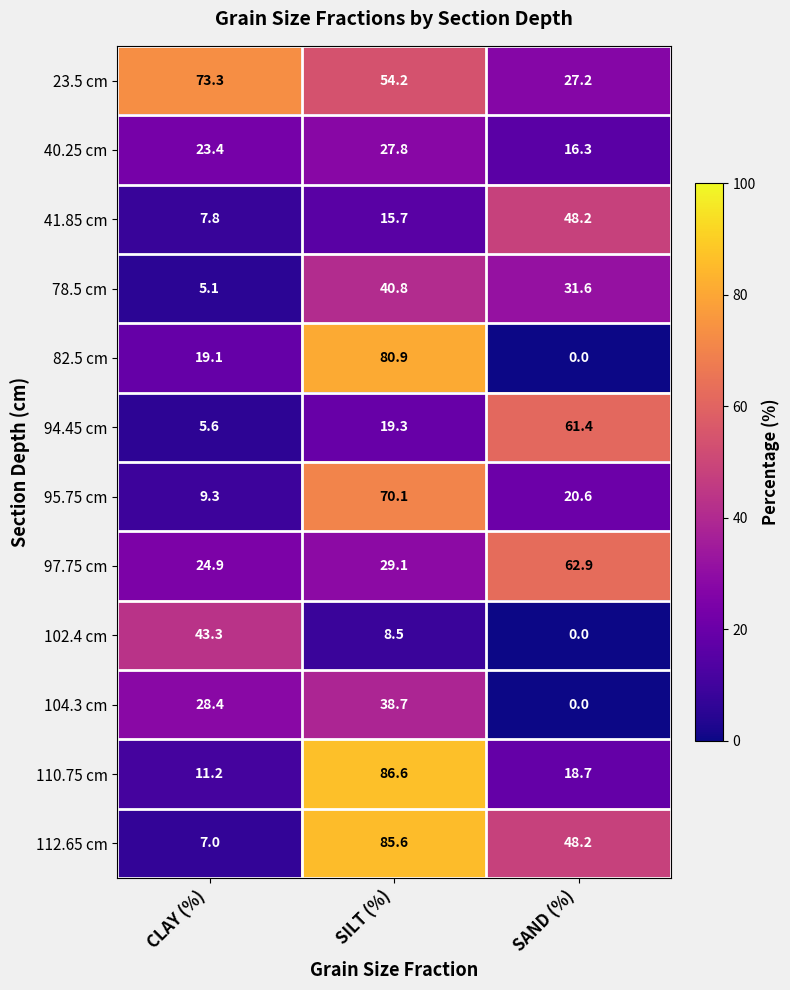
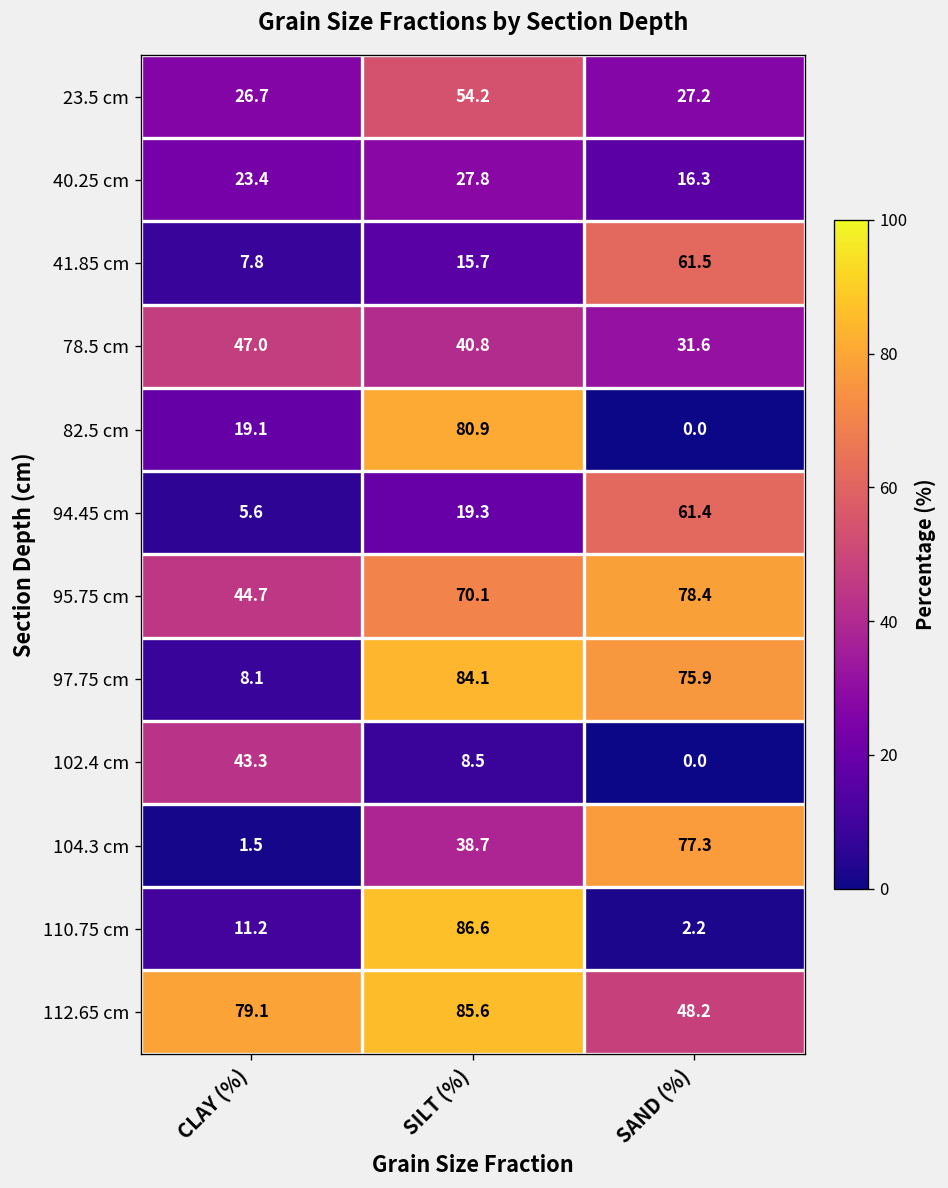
23.5 cm, CLAY (%): 73.3 -> 26.7
41.85 cm, SAND (%): 48.2 -> 61.5
78.5 cm, CLAY (%): 5.1 -> 47.0
95.75 cm, CLAY (%): 9.3 -> 44.7
95.75 cm, SAND (%): 20.6 -> 78.4
97.75 cm, CLAY (%): 24.9 -> 8.1
97.75 cm, SILT (%): 29.1 -> 84.1
97.75 cm, SAND (%): 62.9 -> 75.9
104.3 cm, CLAY (%): 28.4 -> 1.5
104.3 cm, SAND (%): 0.0 -> 77.3
110.75 cm, SAND (%): 18.7 -> 2.2
112.65 cm, CLAY (%): 7.0 -> 79.1
